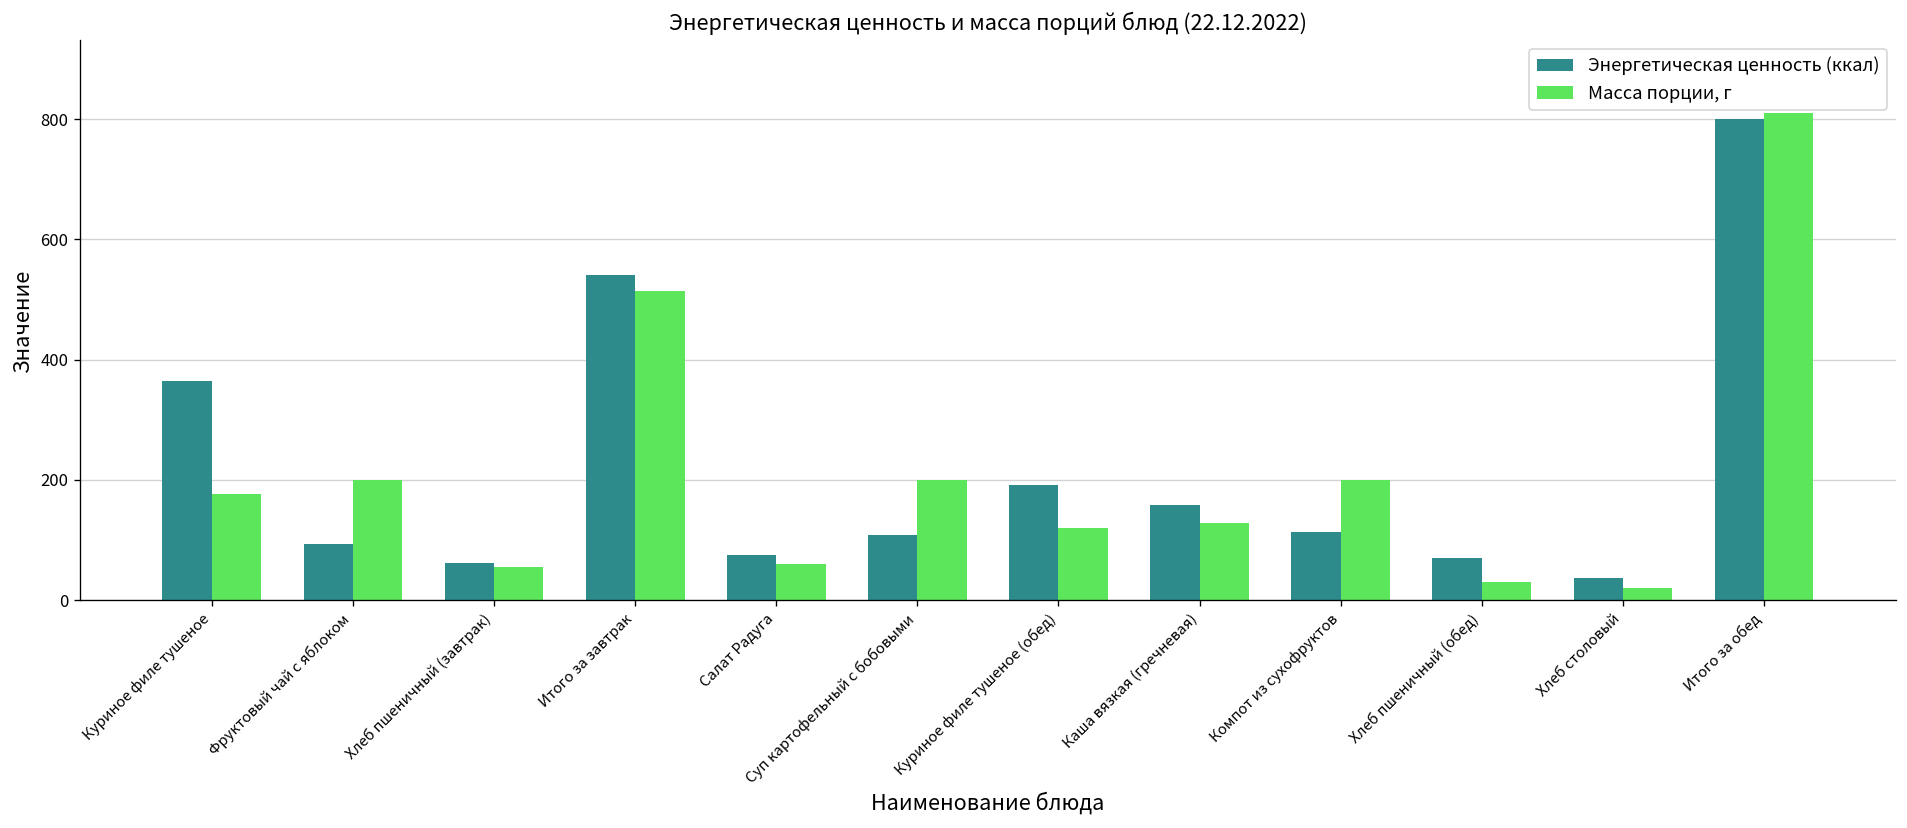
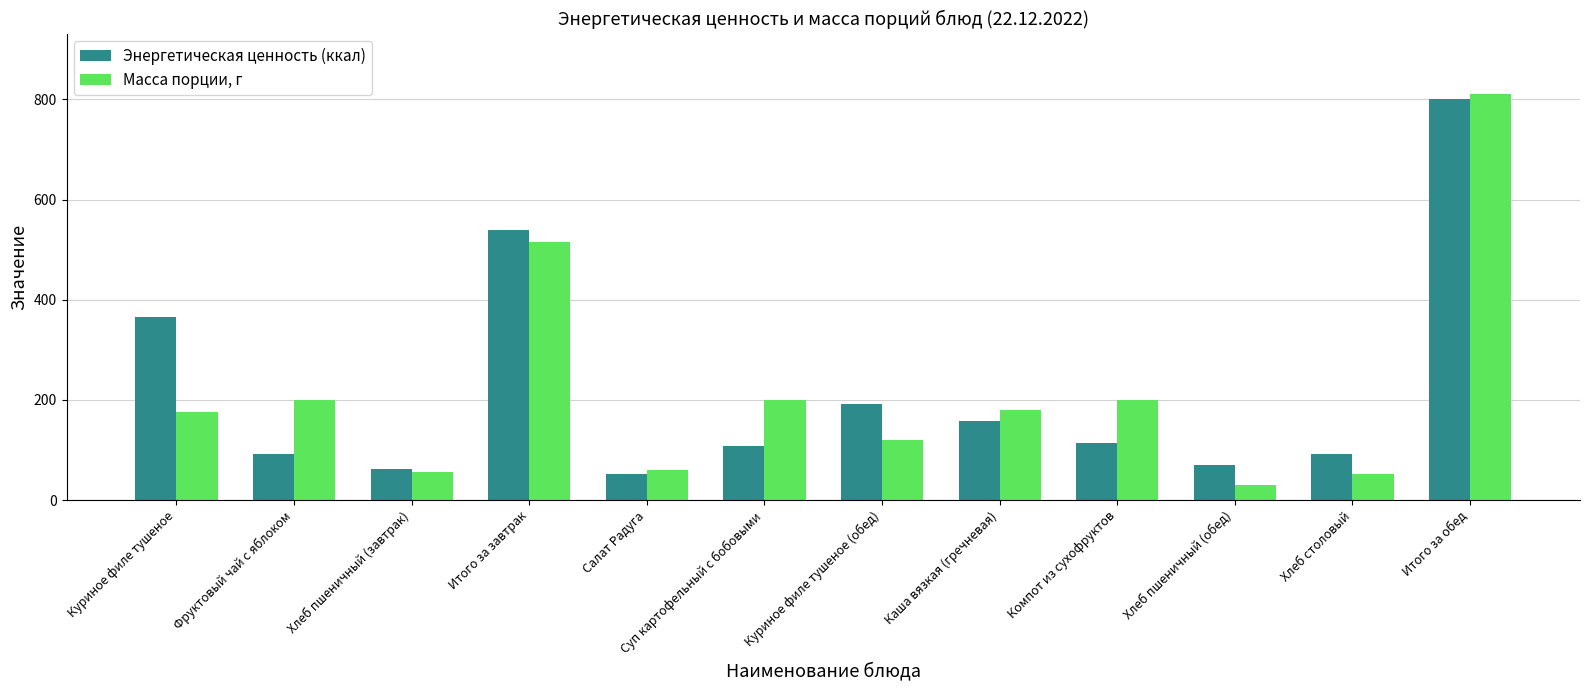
Энергетическая ценность (ккал), Салат Радуга: 80 -> 50
Масса порции, г, Каша вязкая (гречневая): 130 -> 180
Энергетическая ценность (ккал), Хлеб столовый: 40 -> 90
Масса порции, г, Хлеб столовый: 20 -> 50
